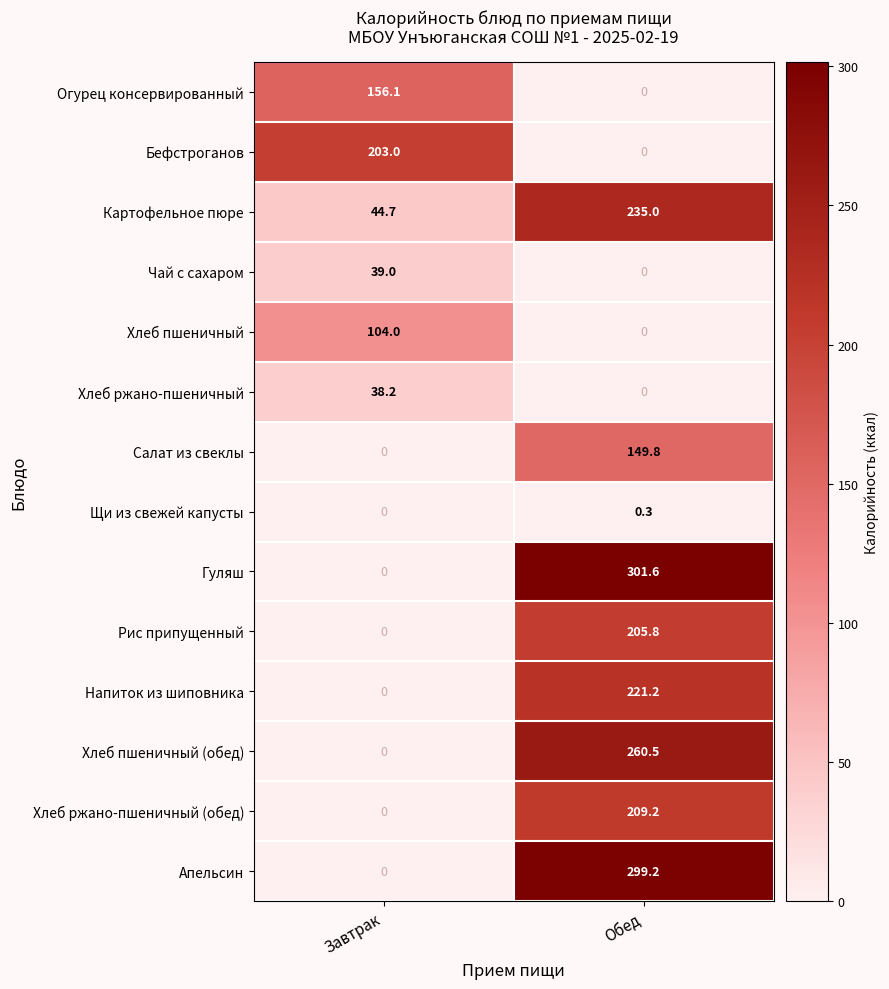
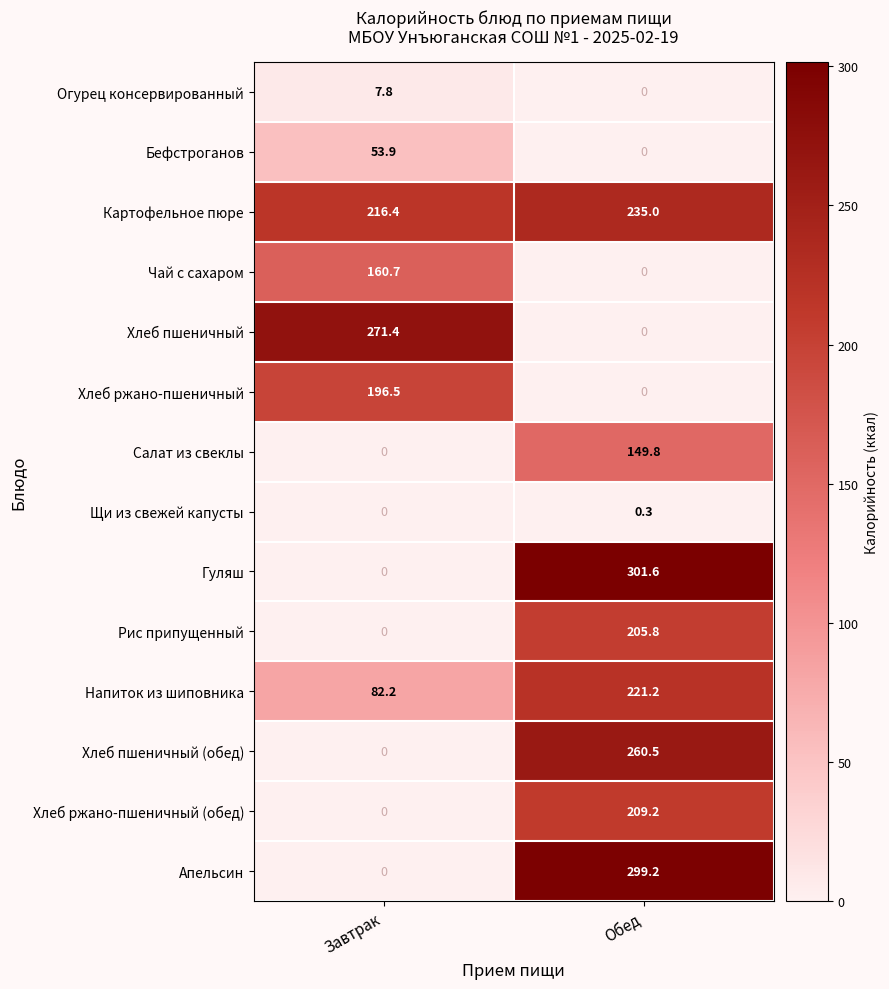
Огурец консервированный, Завтрак: 156.1 -> 7.8
Бефстроганов, Завтрак: 203.0 -> 53.9
Картофельное пюре, Завтрак: 44.7 -> 216.4
Чай с сахаром, Завтрак: 39.0 -> 160.7
Хлеб пшеничный, Завтрак: 104.0 -> 271.4
Хлеб ржано-пшеничный, Завтрак: 38.2 -> 196.5
Напиток из шиповника, Завтрак: 0 -> 82.2
